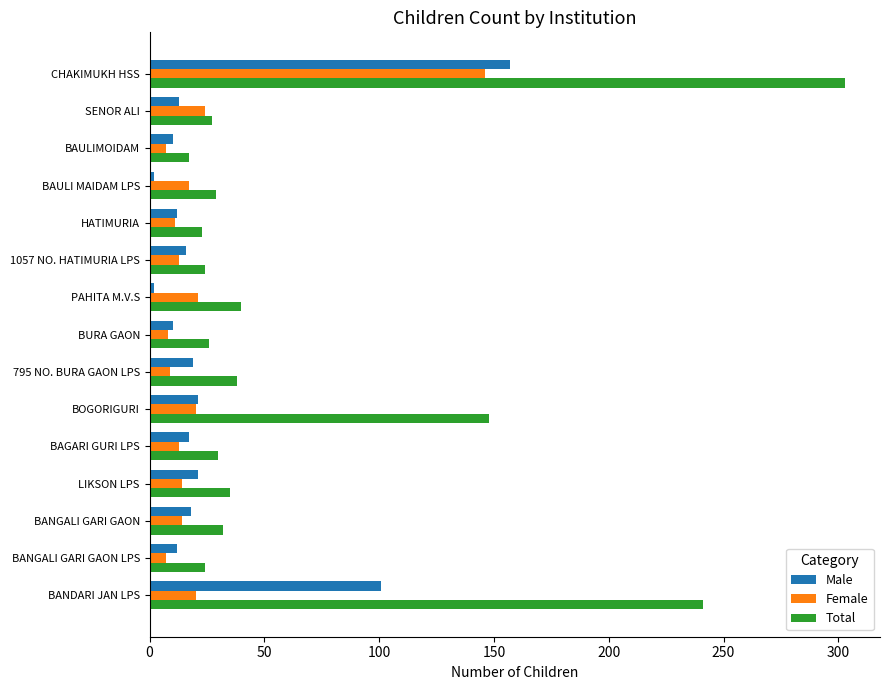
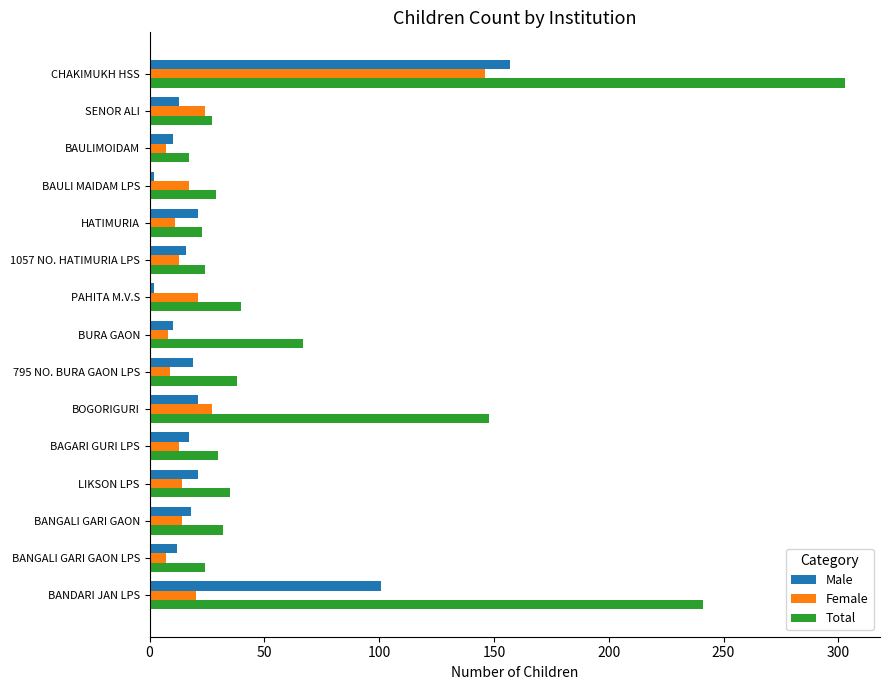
Male, HATIMURIA: 12 -> 21
Total, BURA GAON: 26 -> 67
Female, BOGORIGURI: 20 -> 27
